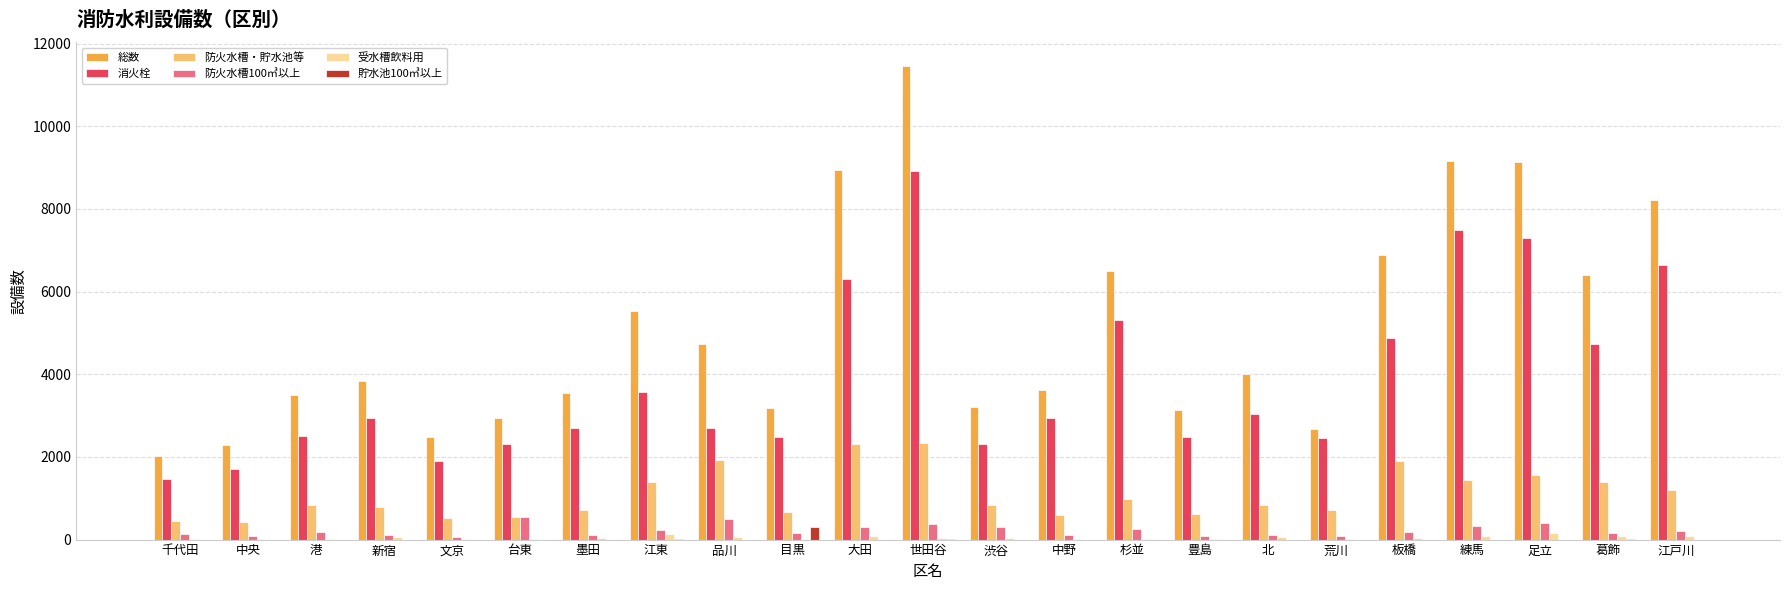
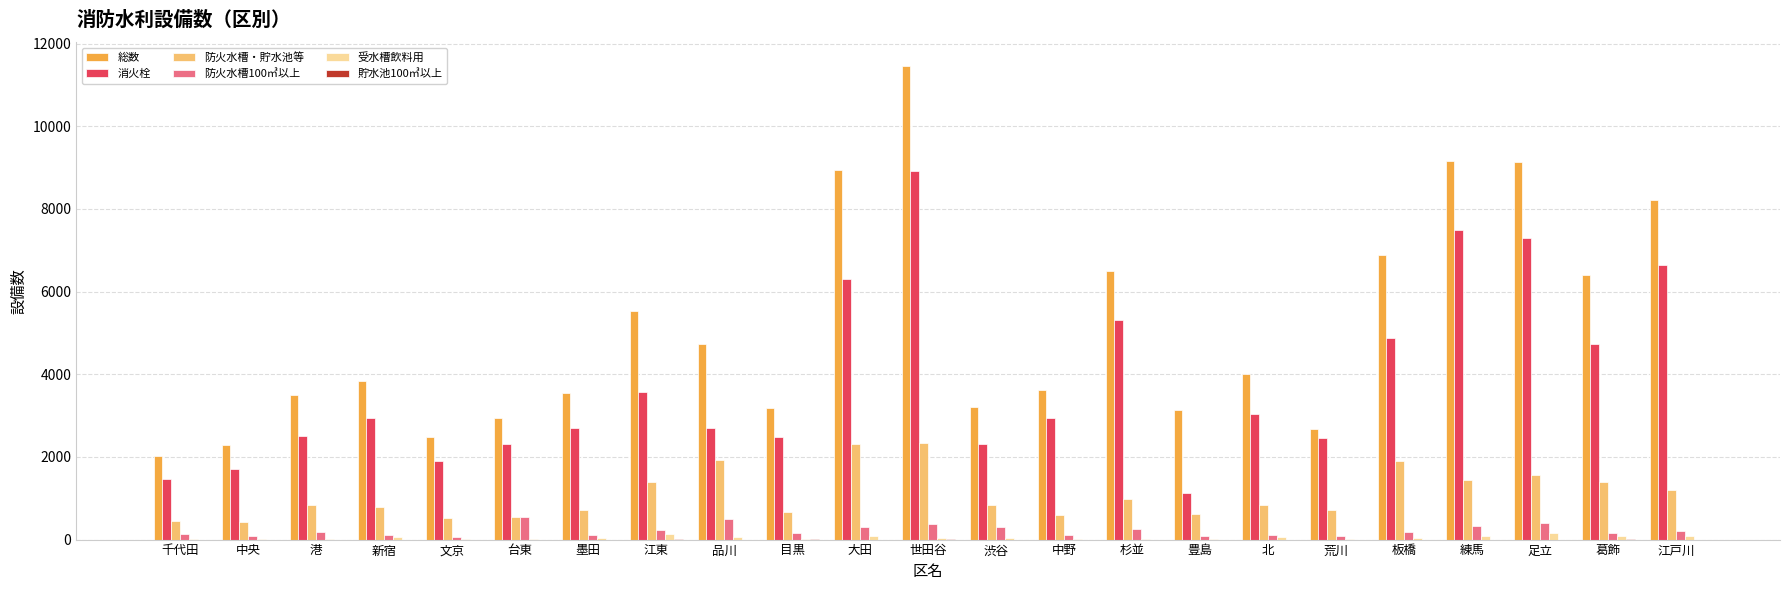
貯水池100㎥以上, 目黒: 300 -> 0
消火栓, 豊島: 2500 -> 1100
